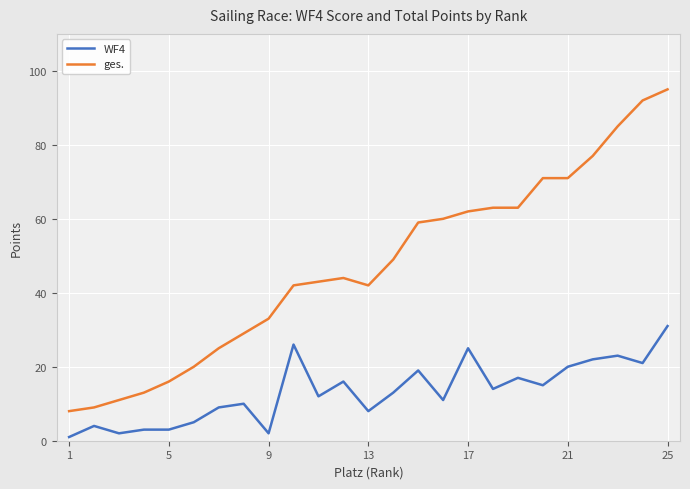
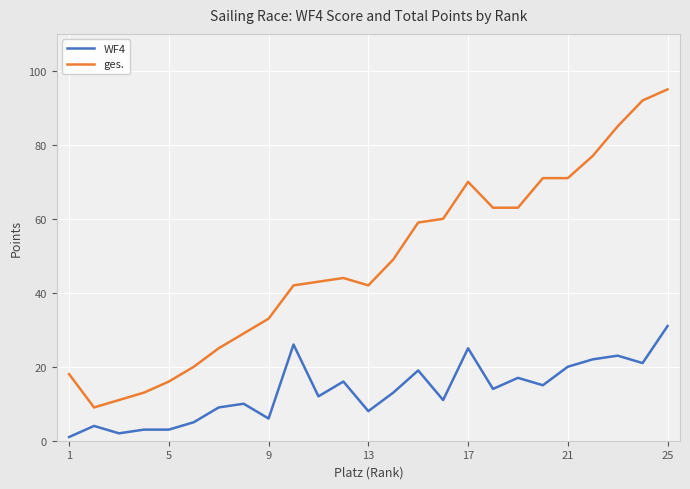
ges., 1: 8 -> 18
WF4, 9: 2 -> 6
ges., 17: 62 -> 70
